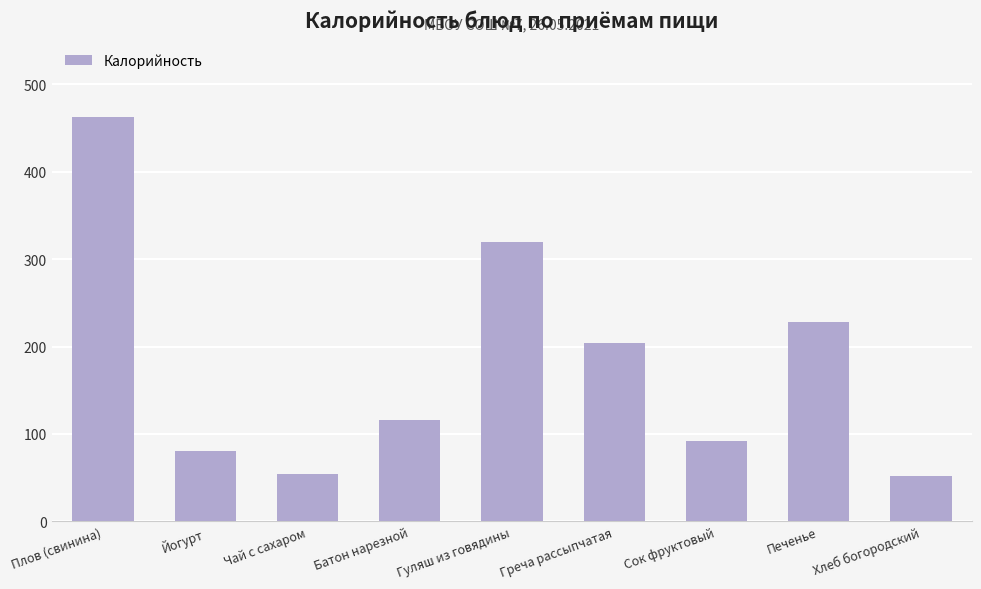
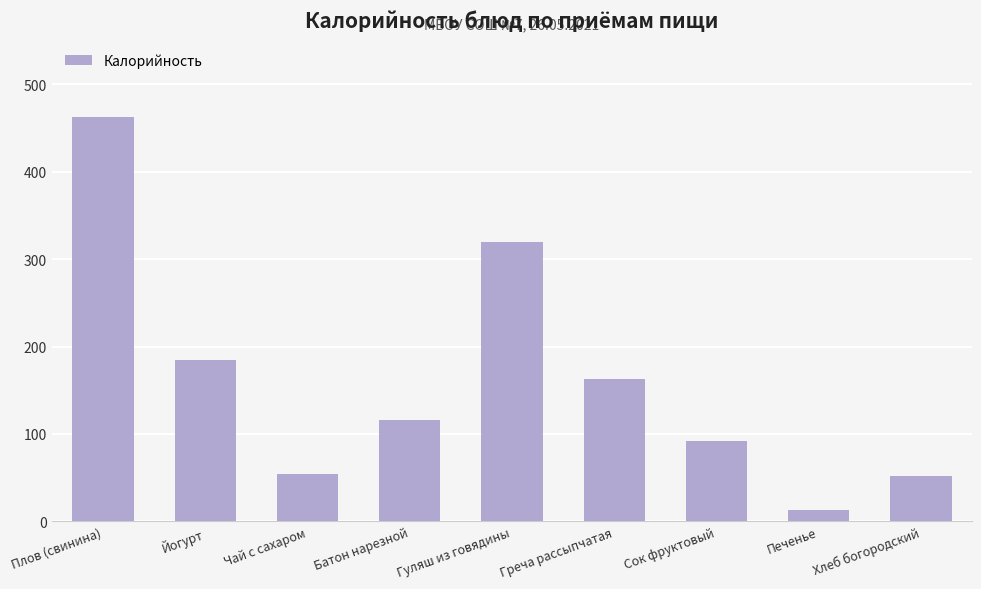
Йогурт: 80 -> 180
Греча рассыпчатая: 200 -> 160
Печенье: 230 -> 10
